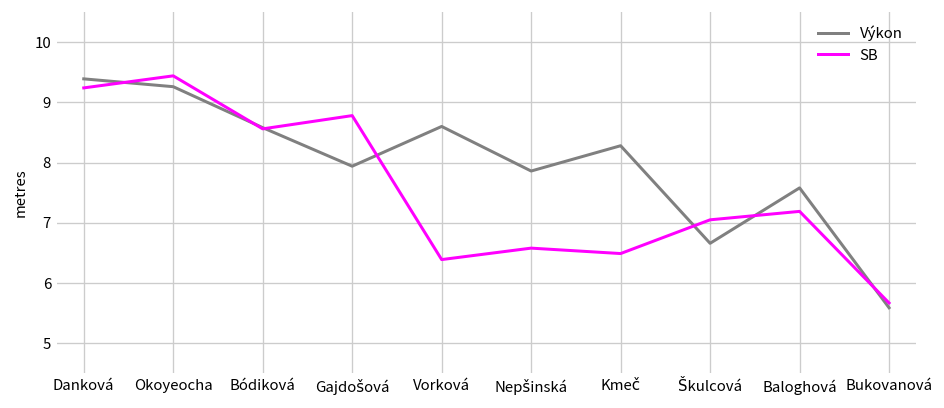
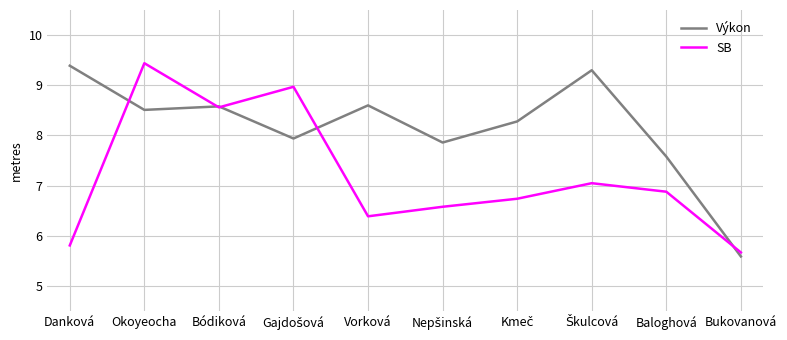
SB, Danková: 9.2 -> 5.8
Výkon, Okoyeocha: 9.3 -> 8.5
SB, Gajdošová: 8.8 -> 9.0
SB, Kmeč: 6.5 -> 6.7
Výkon, Škulcová: 6.7 -> 9.3
SB, Baloghová: 7.2 -> 6.9
